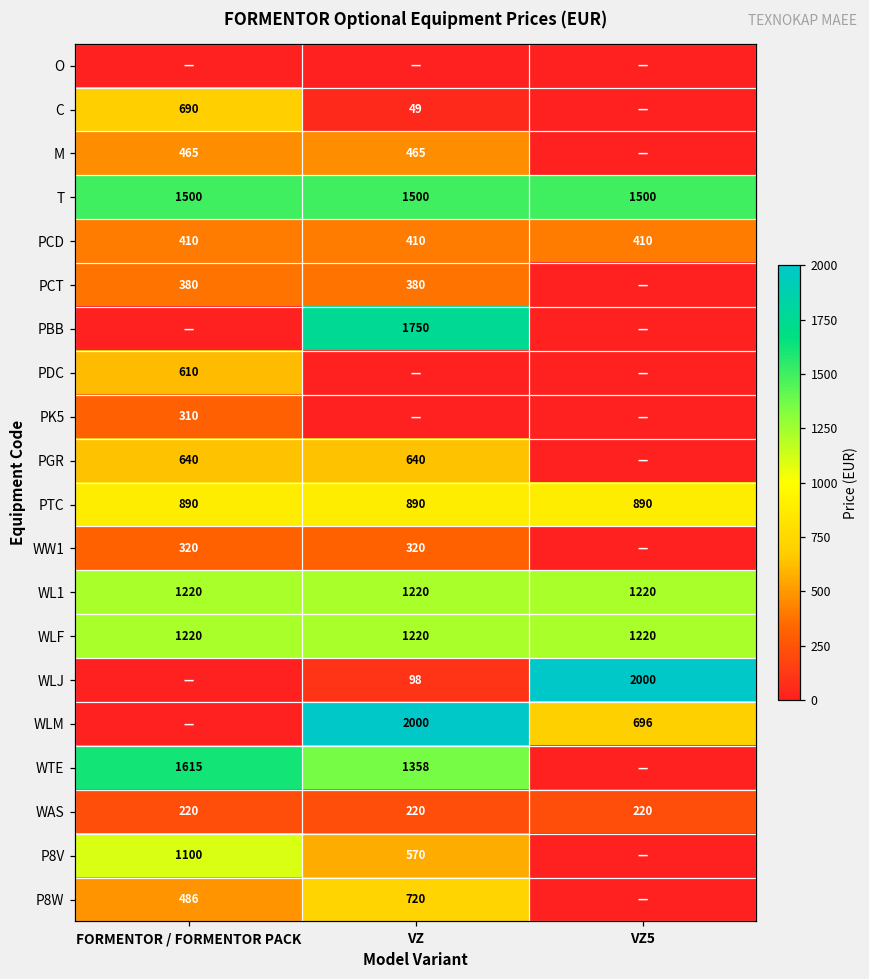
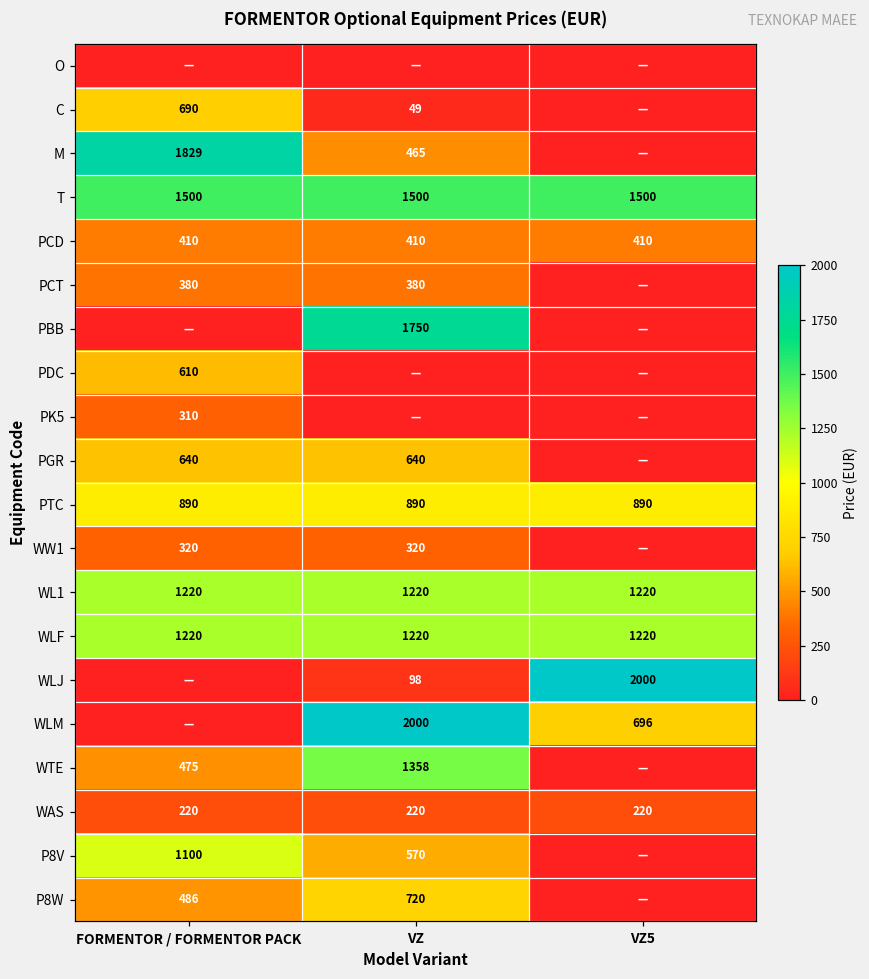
M, FORMENTOR / FORMENTOR PACK: 465 -> 1829
WTE, FORMENTOR / FORMENTOR PACK: 1615 -> 475
